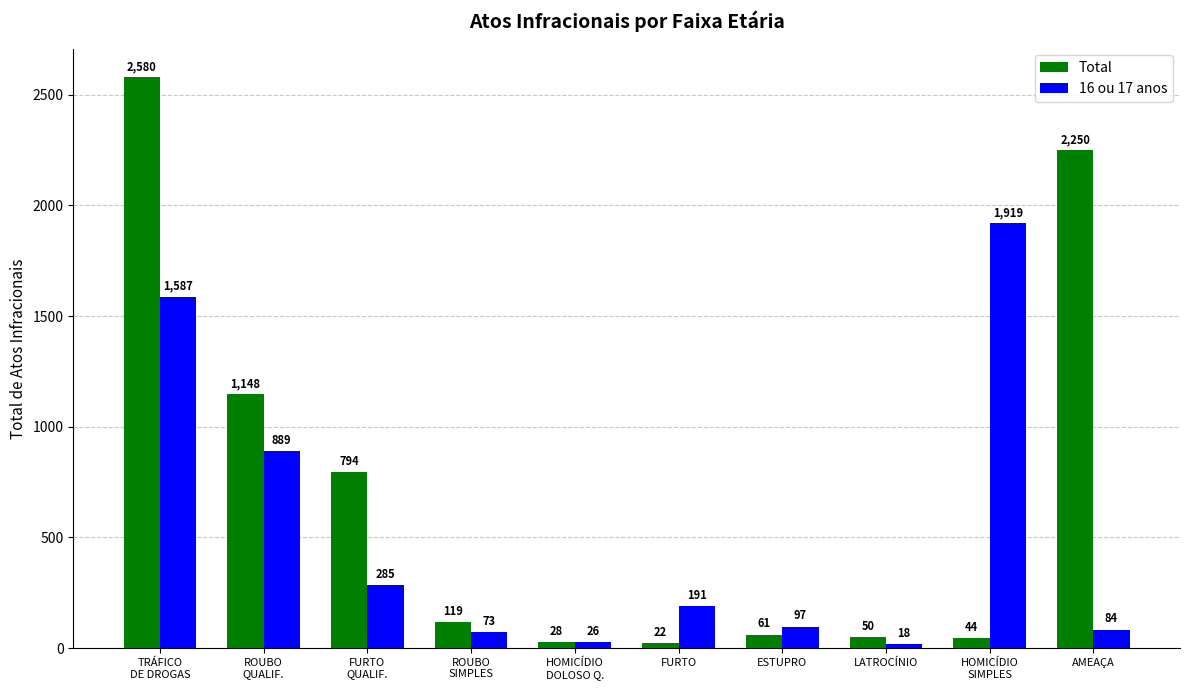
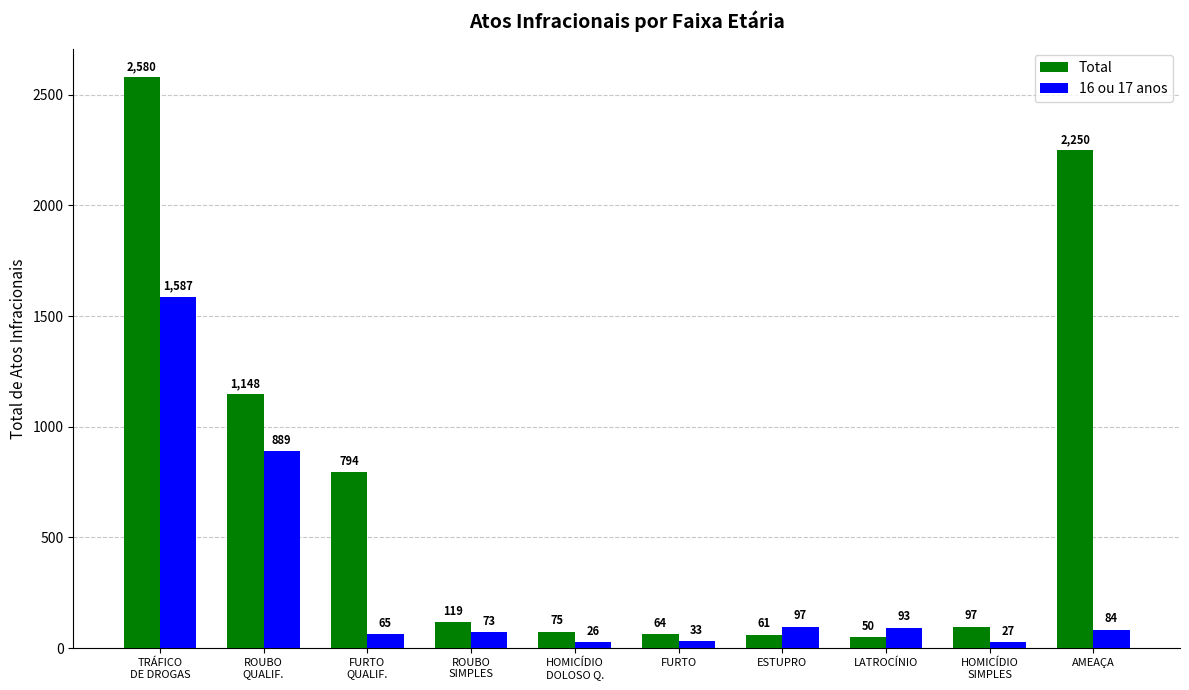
16 ou 17 anos, FURTO QUALIF.: 285 -> 65
Total, HOMICÍDIO DOLOSO Q.: 28 -> 75
Total, FURTO: 22 -> 64
16 ou 17 anos, FURTO: 191 -> 33
16 ou 17 anos, LATROCÍNIO: 18 -> 93
Total, HOMICÍDIO SIMPLES: 44 -> 97
16 ou 17 anos, HOMICÍDIO SIMPLES: 1,919 -> 27
